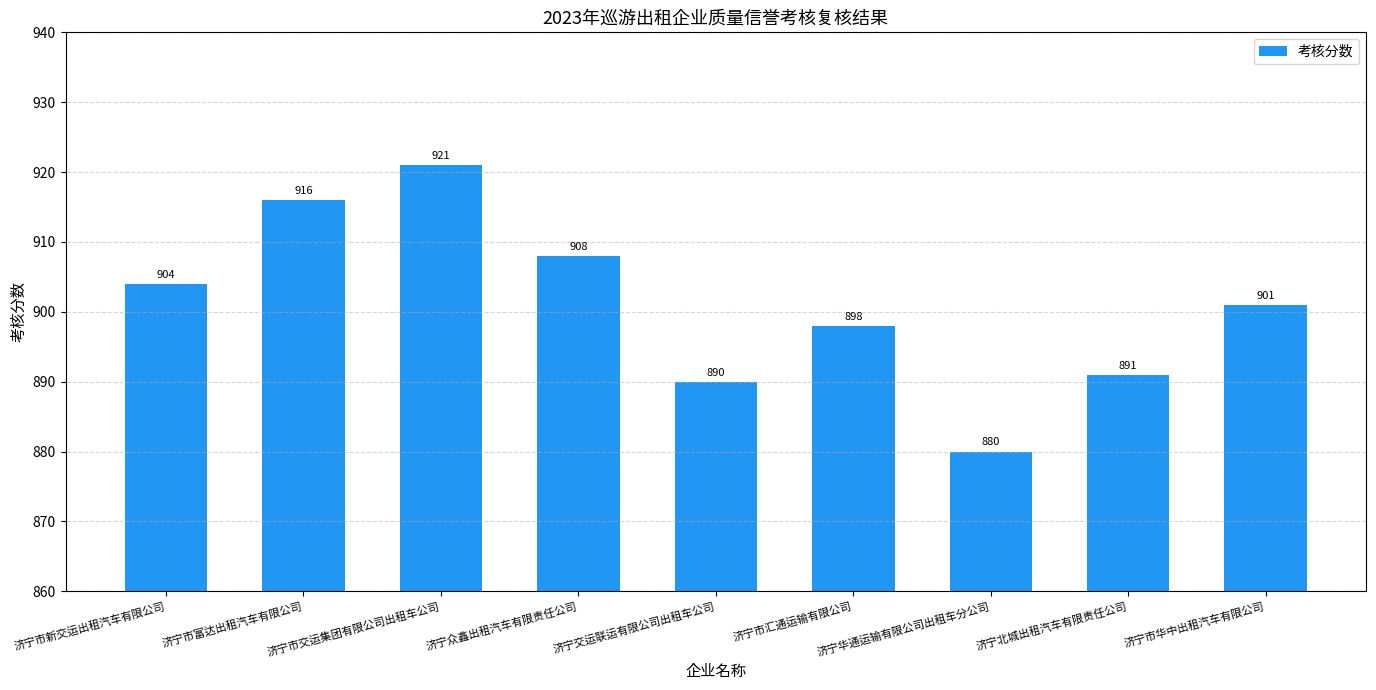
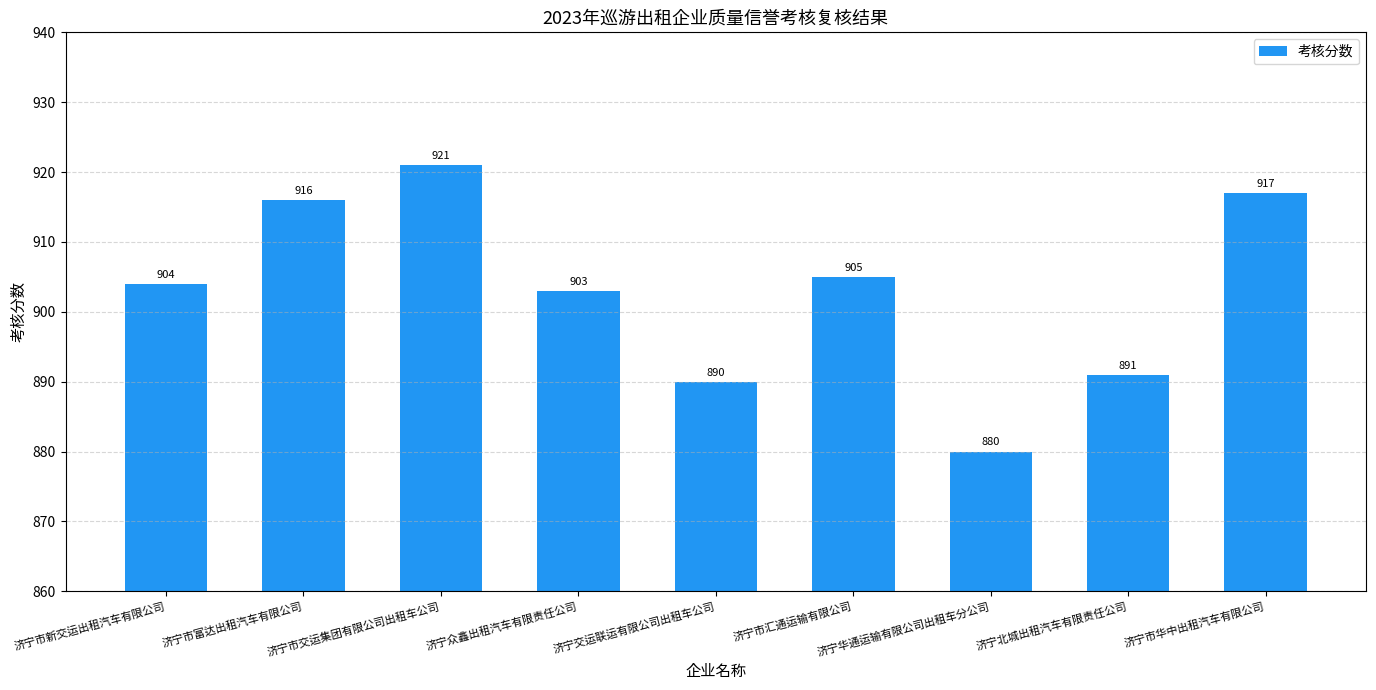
济宁众鑫出租汽车有限责任公司: 908 -> 903
济宁市汇通运输有限公司: 898 -> 905
济宁市华中出租汽车有限公司: 901 -> 917
